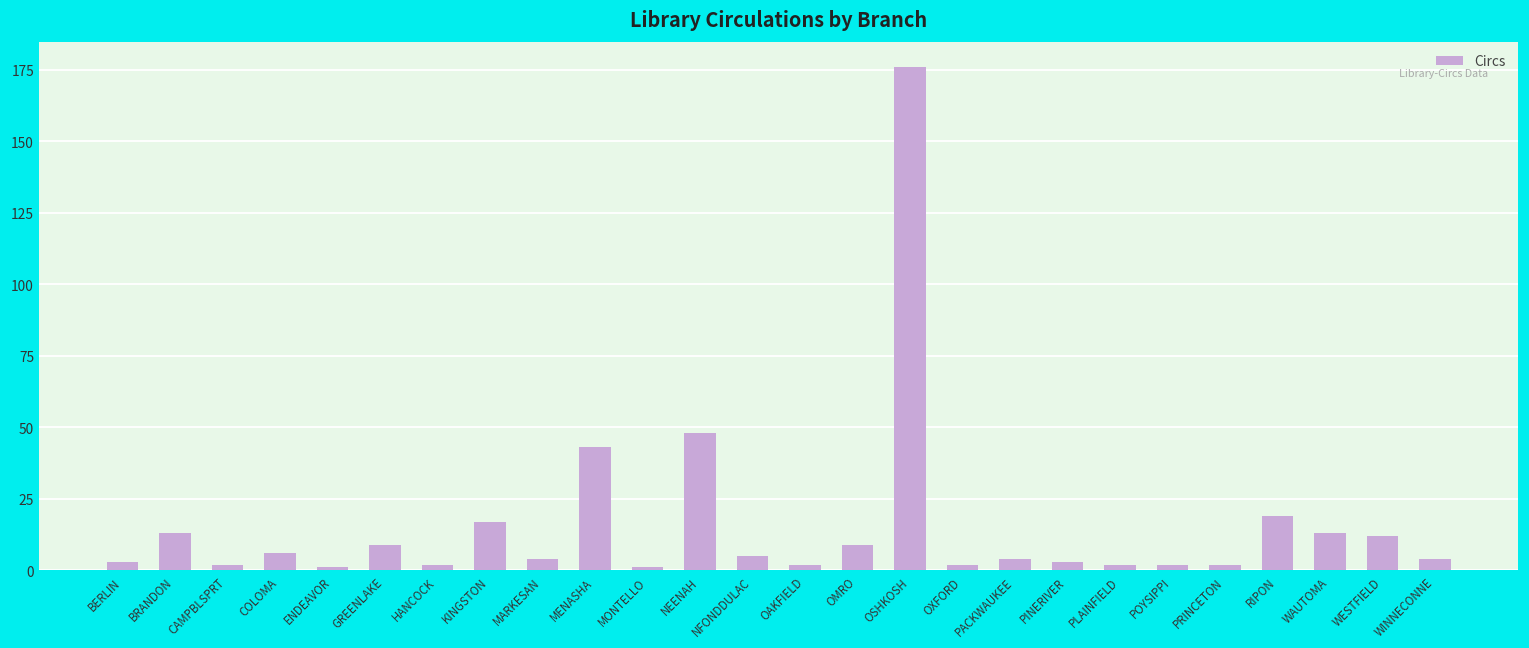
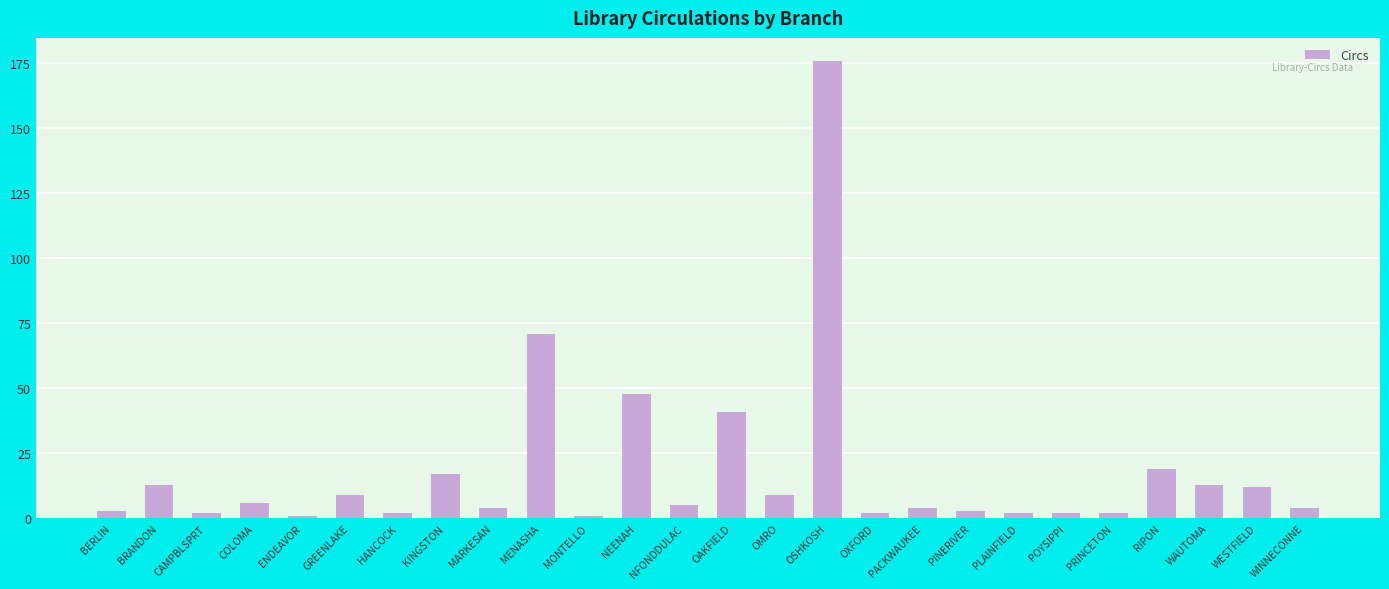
MENASHA: 43 -> 71
OAKFIELD: 2 -> 41
